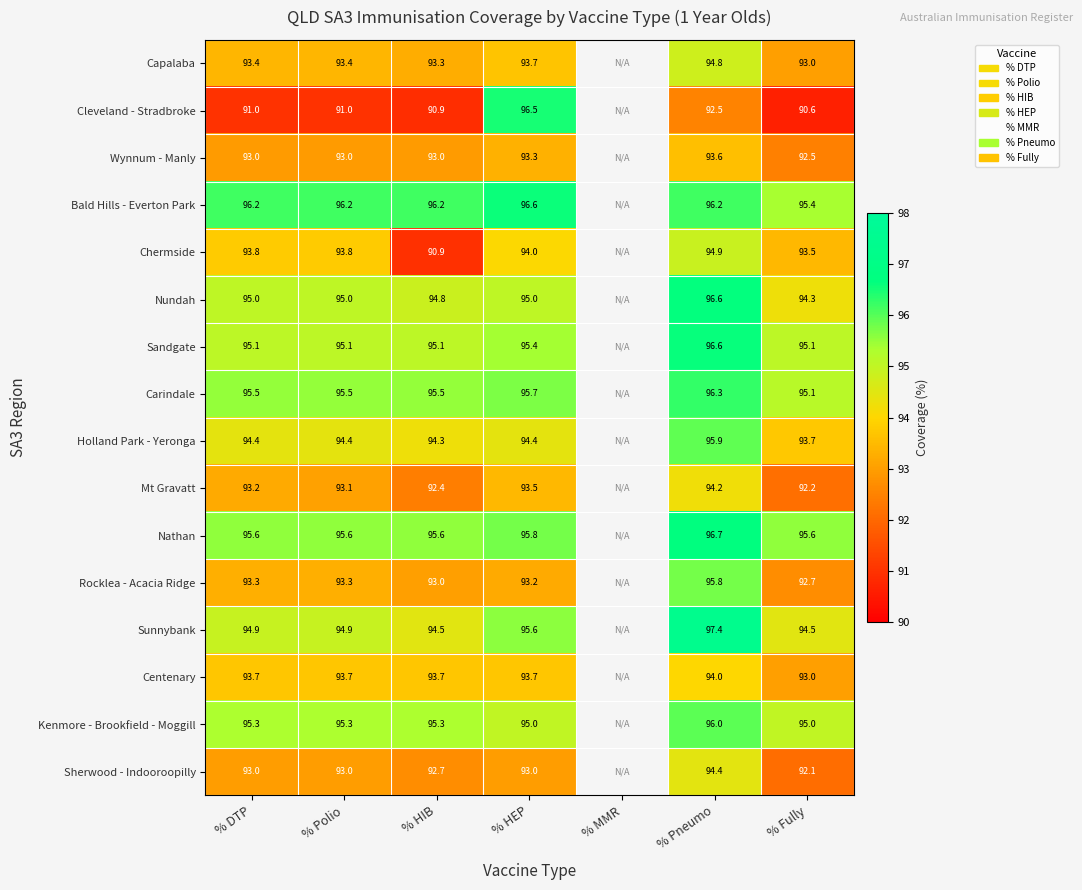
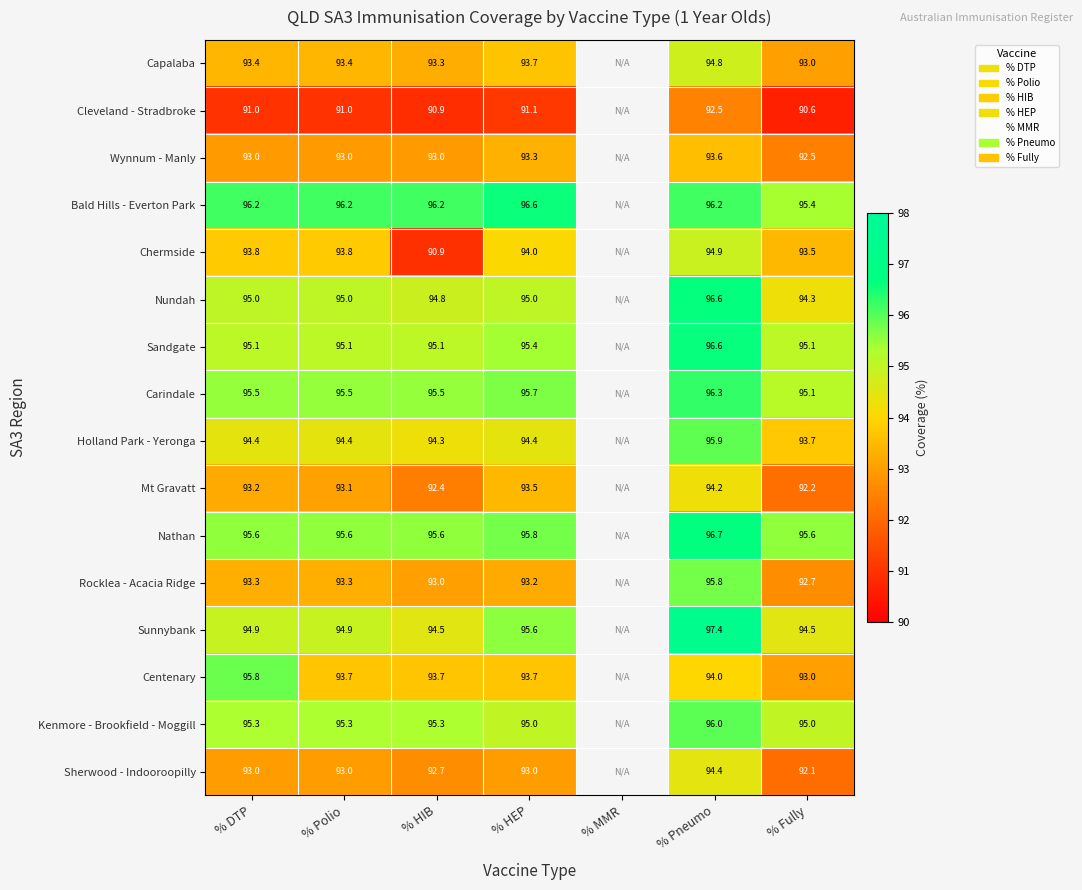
Cleveland - Stradbroke, % HEP: 96.5 -> 91.1
Centenary, % DTP: 93.7 -> 95.8
